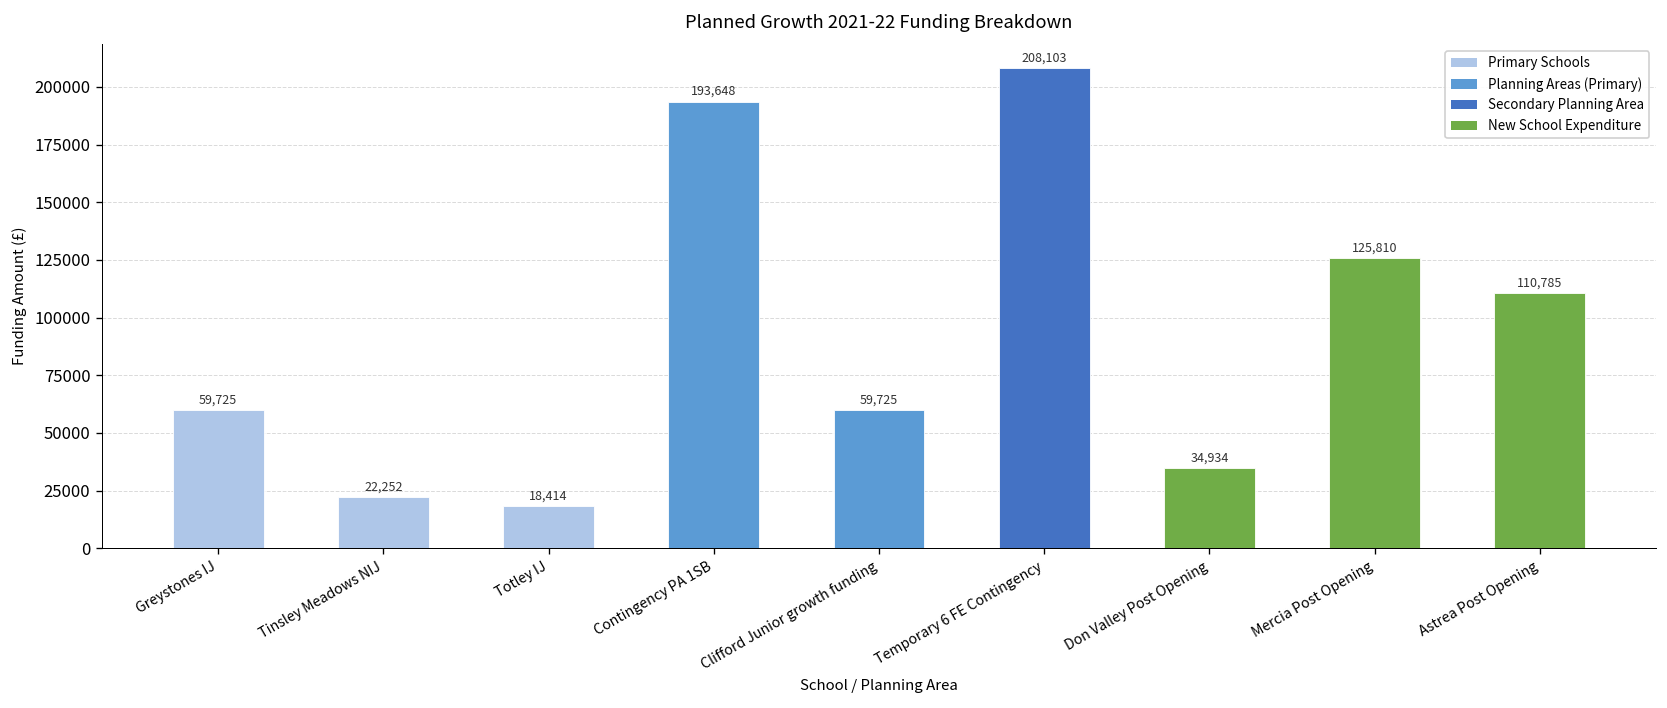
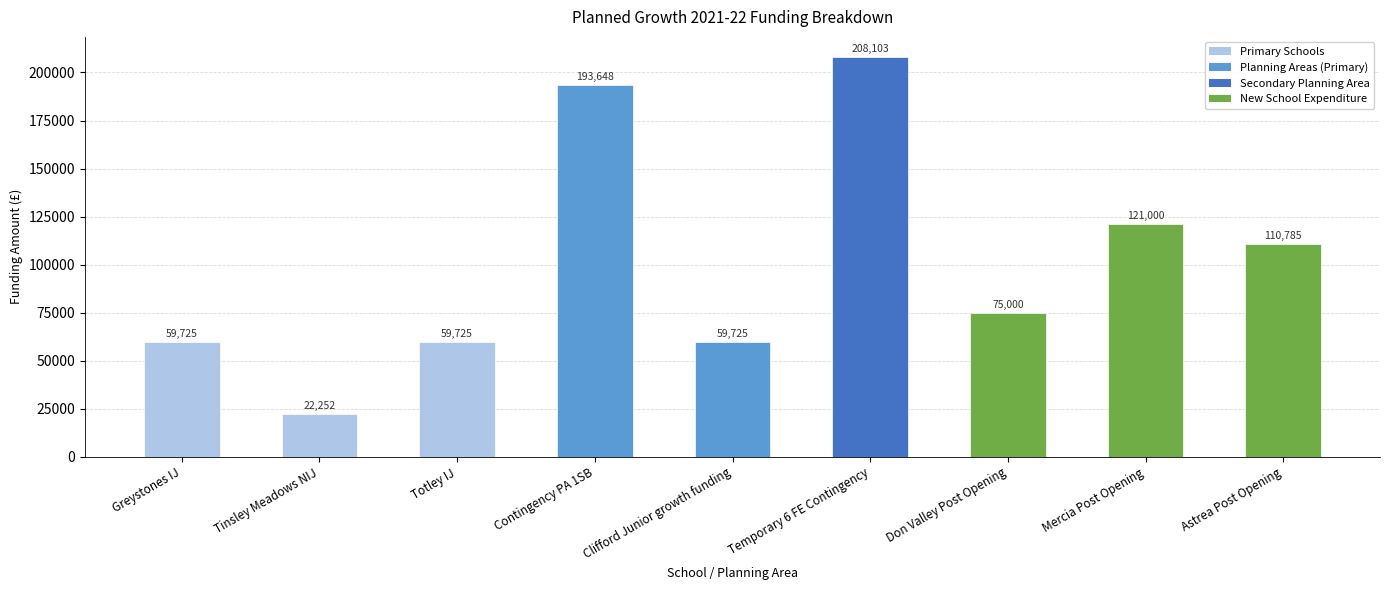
Totley IJ: 18,414 -> 59,725
Don Valley Post Opening: 34,934 -> 75,000
Mercia Post Opening: 125,810 -> 121,000
